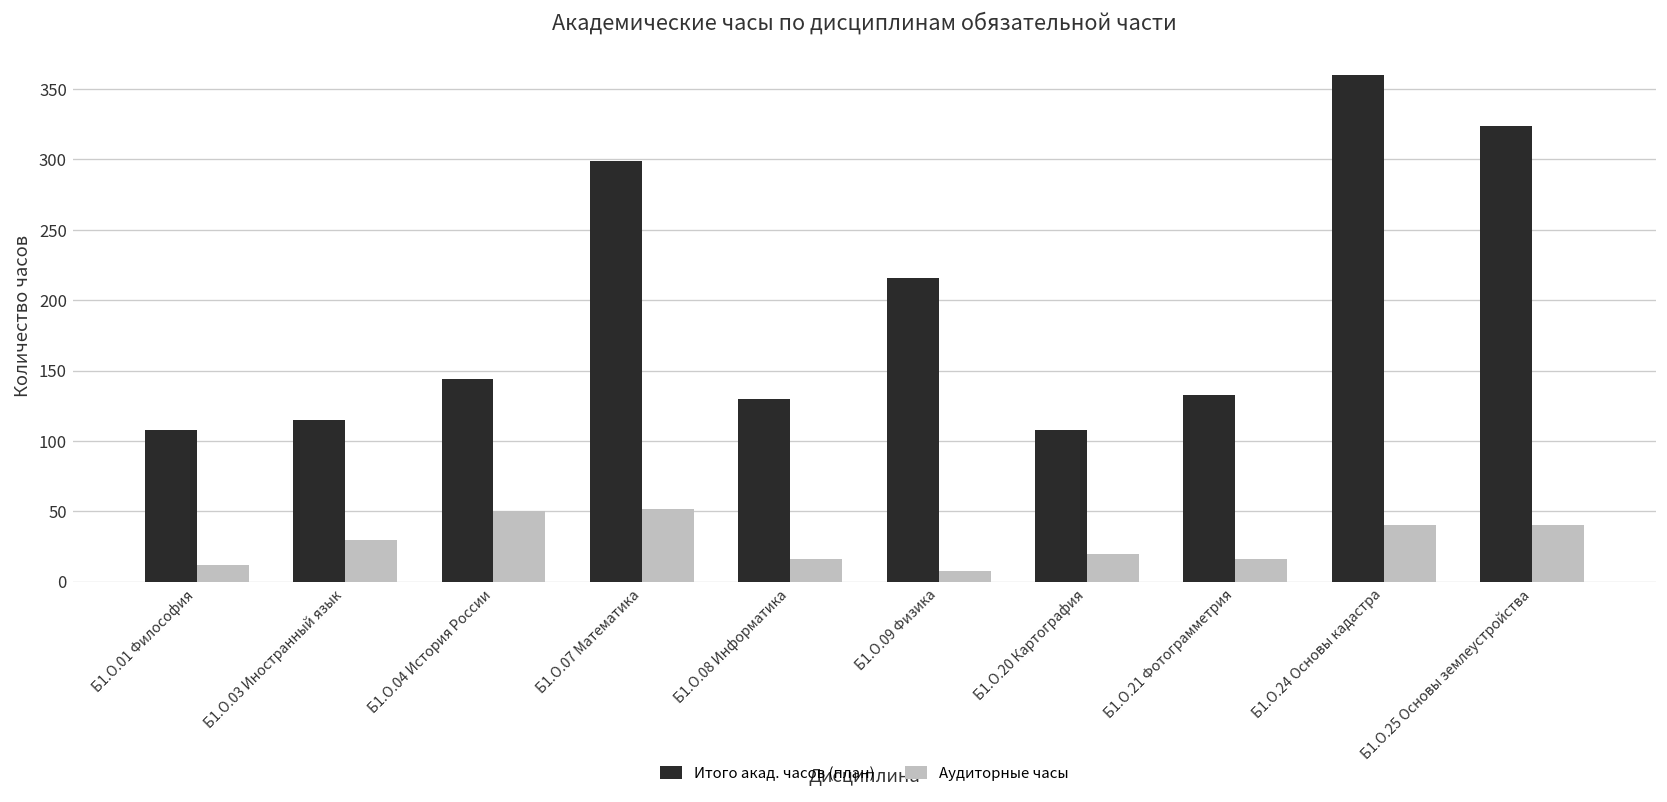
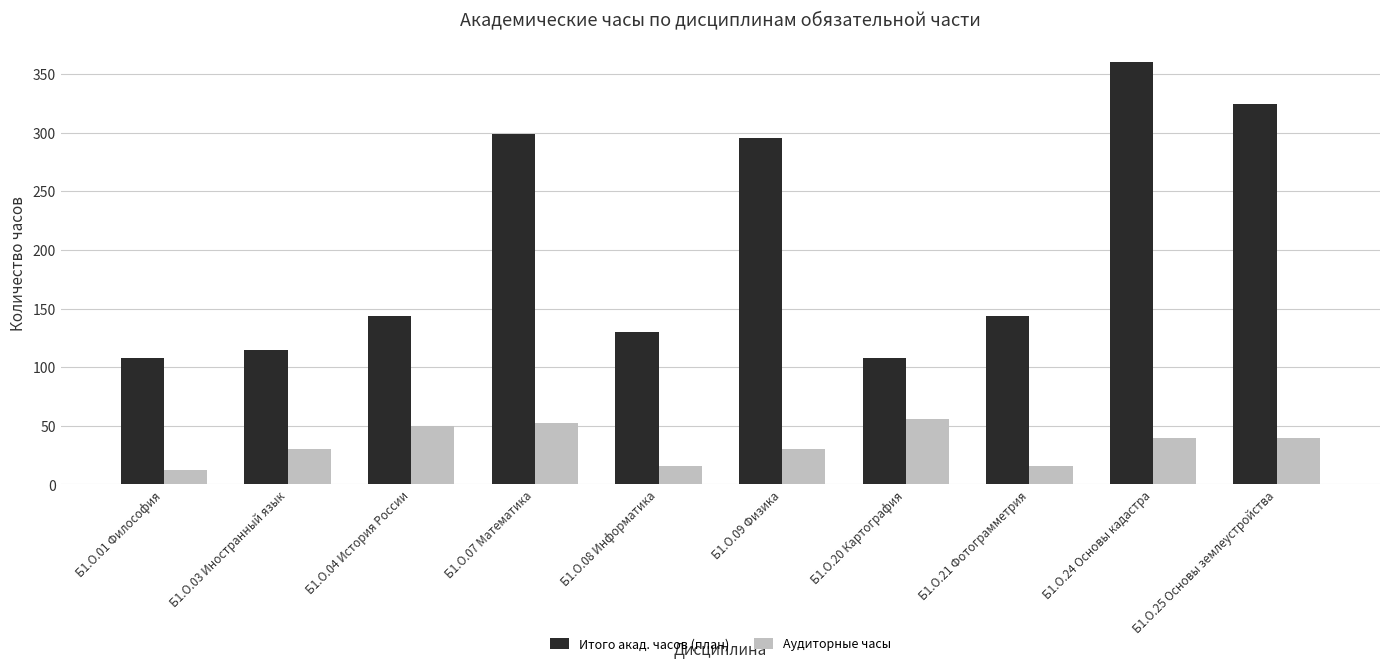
Итого акад. часов (план), Б1.О.09 Физика: 216 -> 295
Аудиторные часы, Б1.О.09 Физика: 8 -> 30
Аудиторные часы, Б1.О.20 Картография: 20 -> 56
Итого акад. часов (план), Б1.О.21 Фотограмметрия: 133 -> 144
